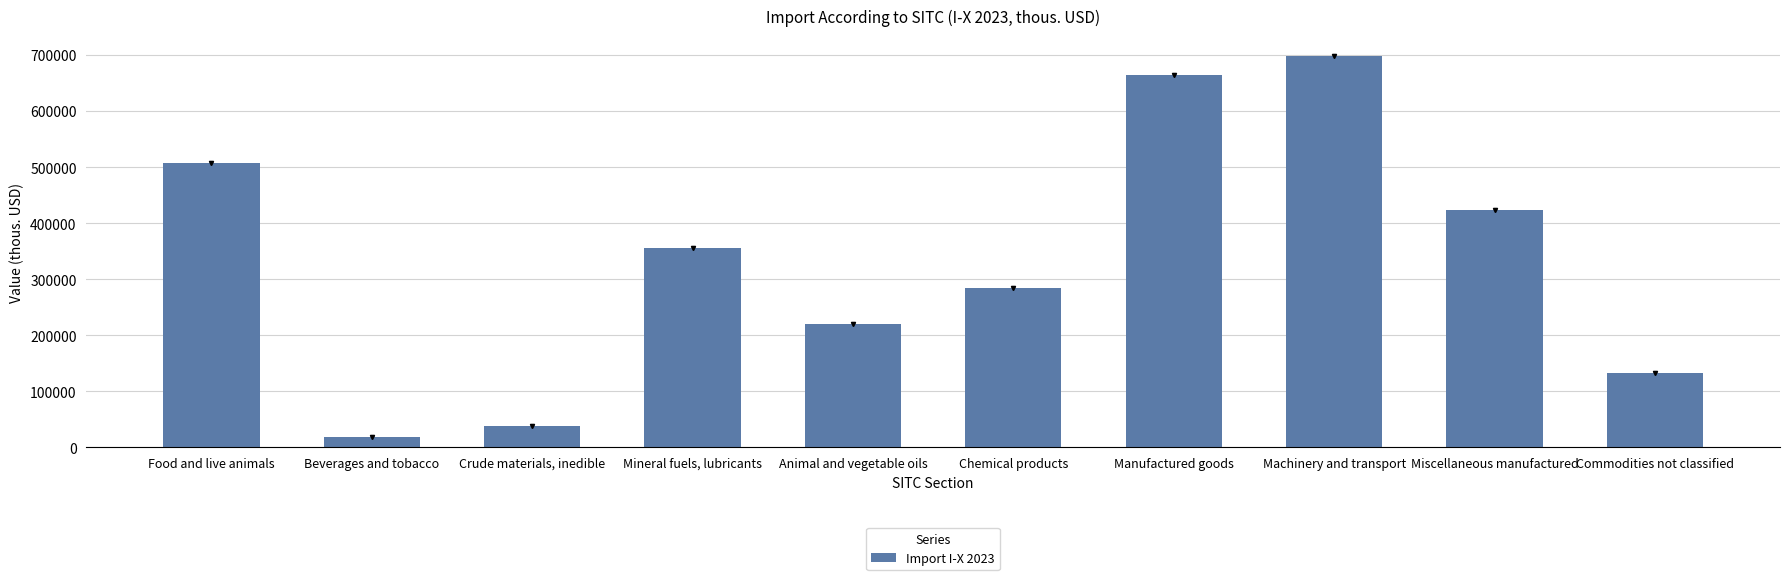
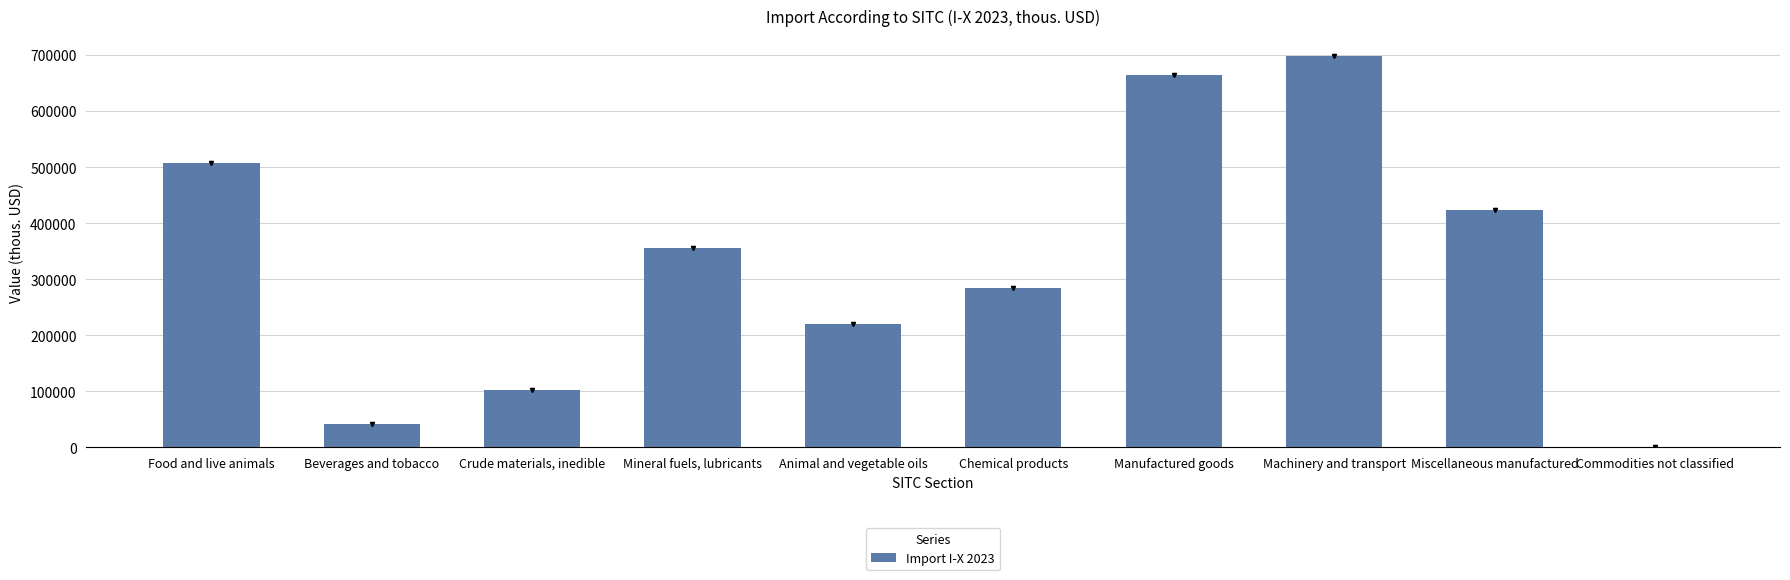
Import I-X 2023, Beverages and tobacco: 20000 -> 40000
Import I-X 2023, Crude materials, inedible: 40000 -> 100000
Import I-X 2023, Commodities not classified: 130000 -> 0
